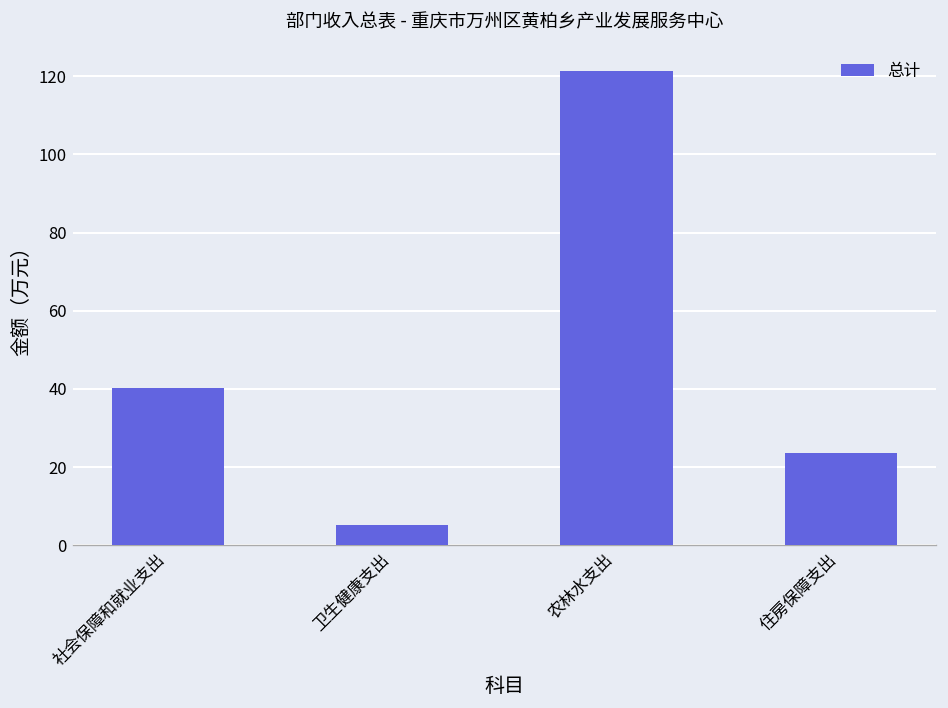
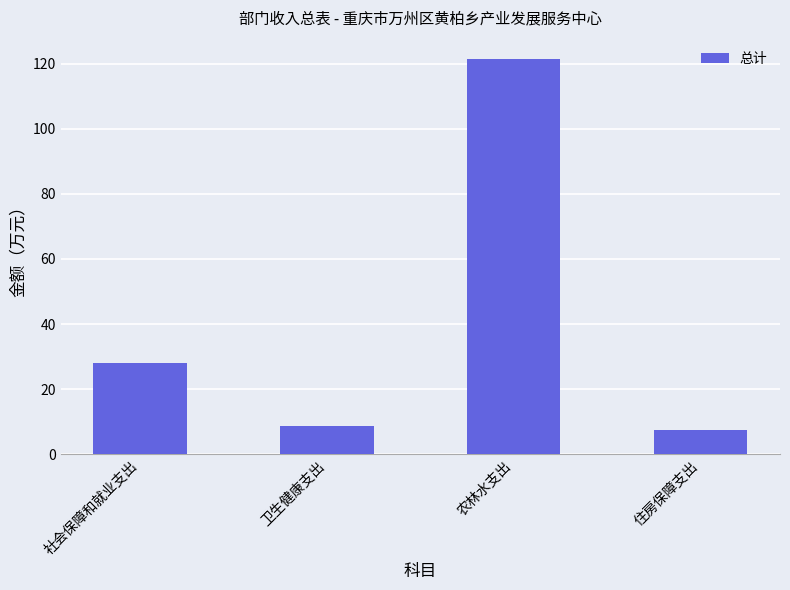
社会保障和就业支出: 40 -> 28
卫生健康支出: 5 -> 9
住房保障支出: 24 -> 7
